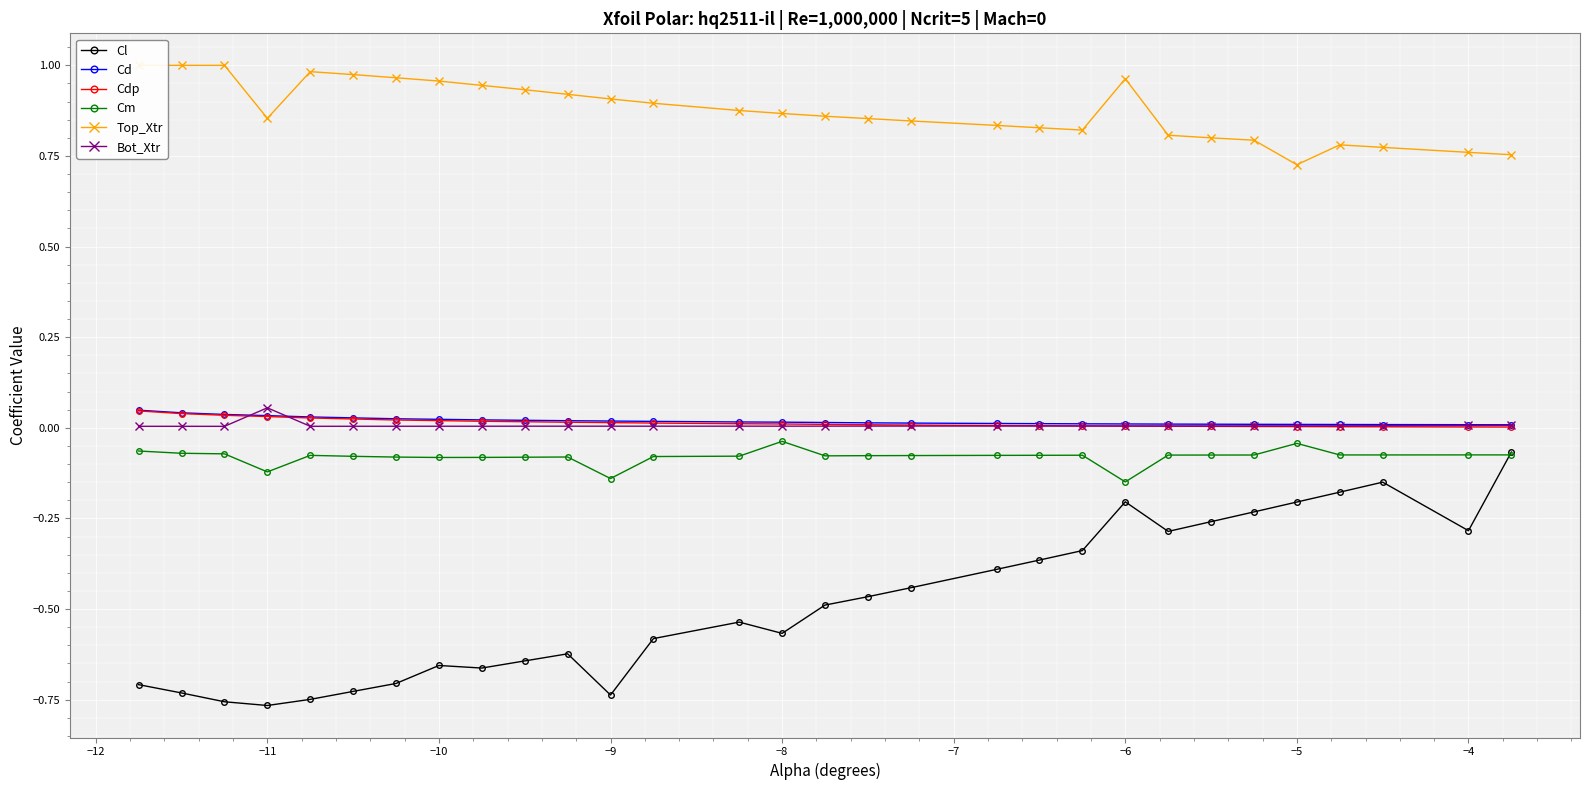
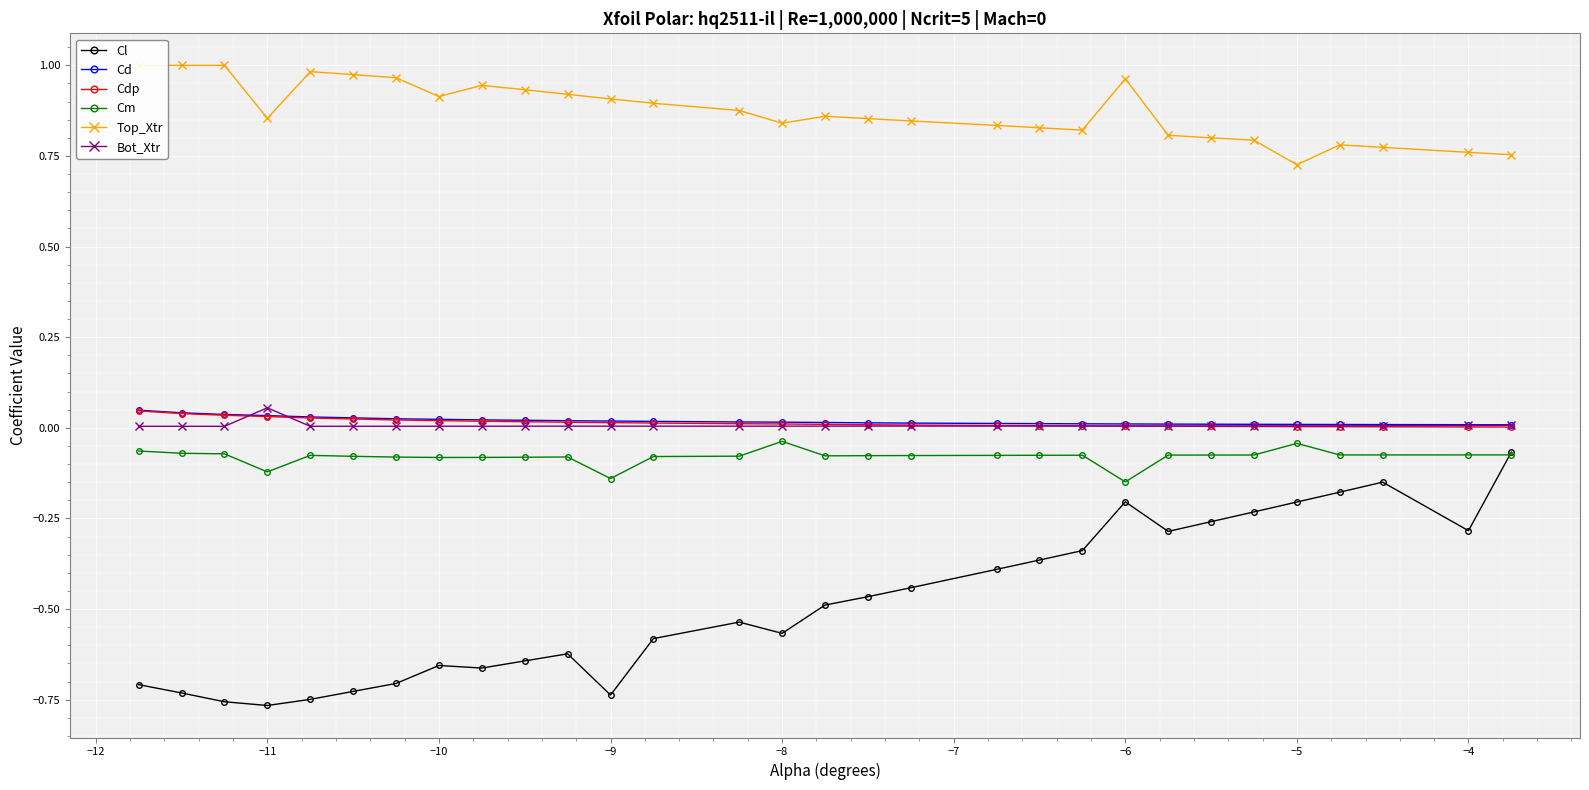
Top_Xtr, −10: 0.96 -> 0.91
Top_Xtr, −8: 0.87 -> 0.84
